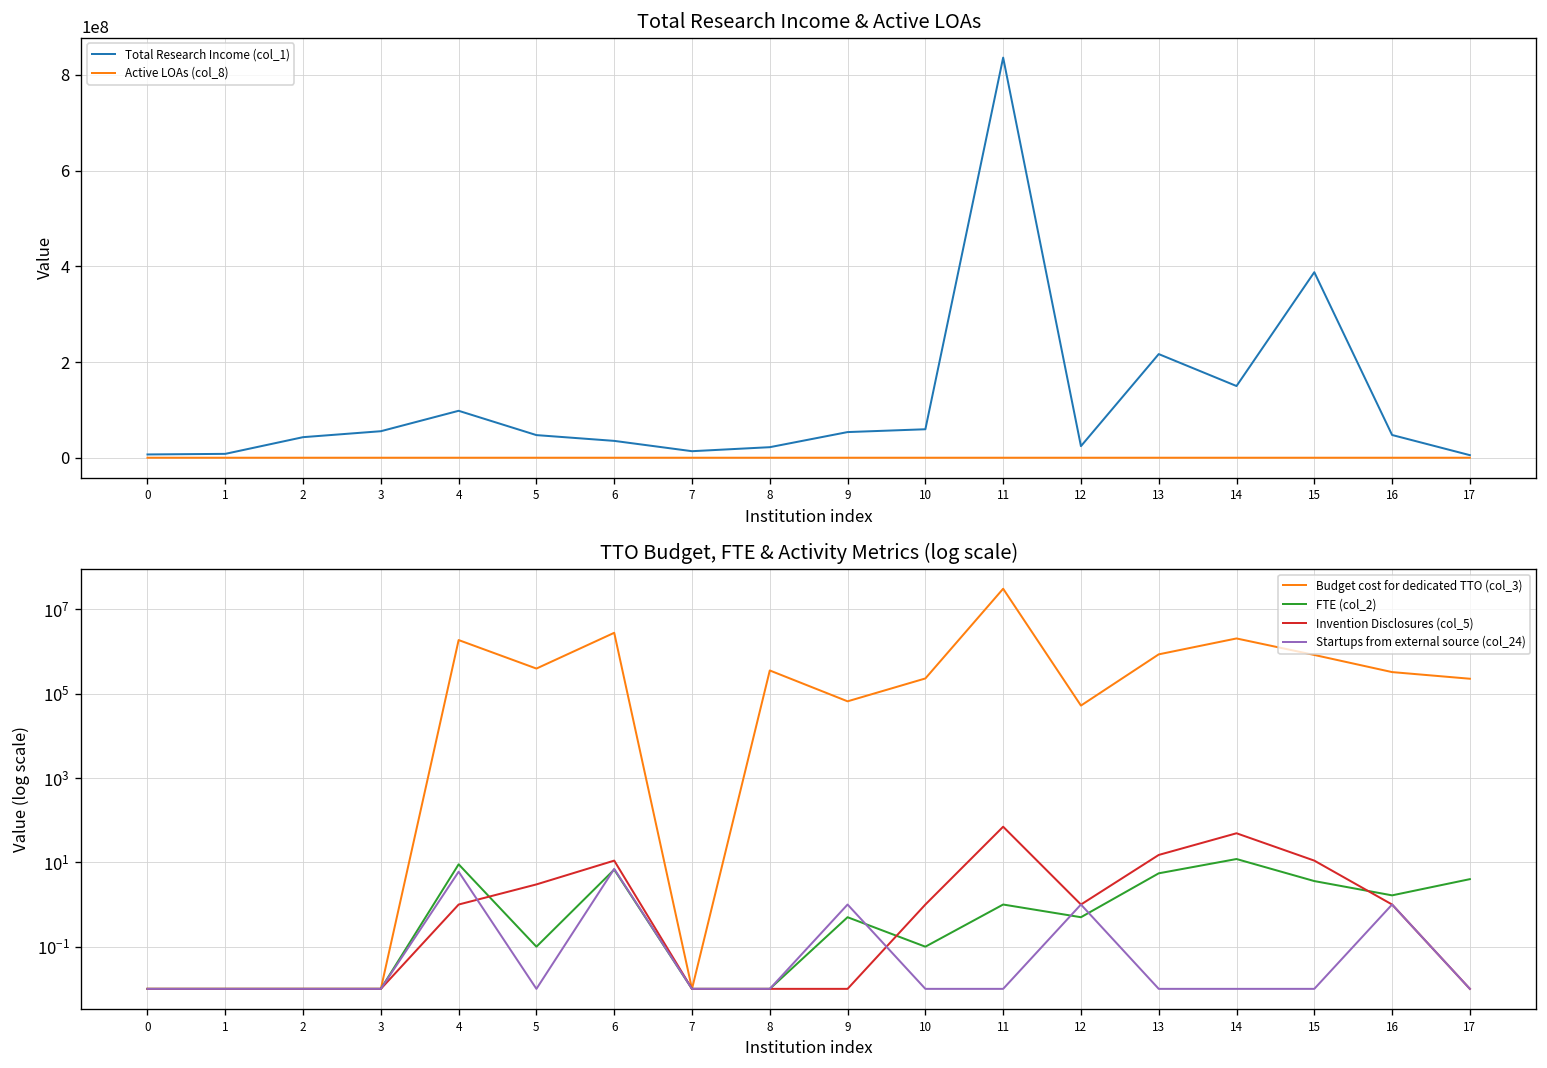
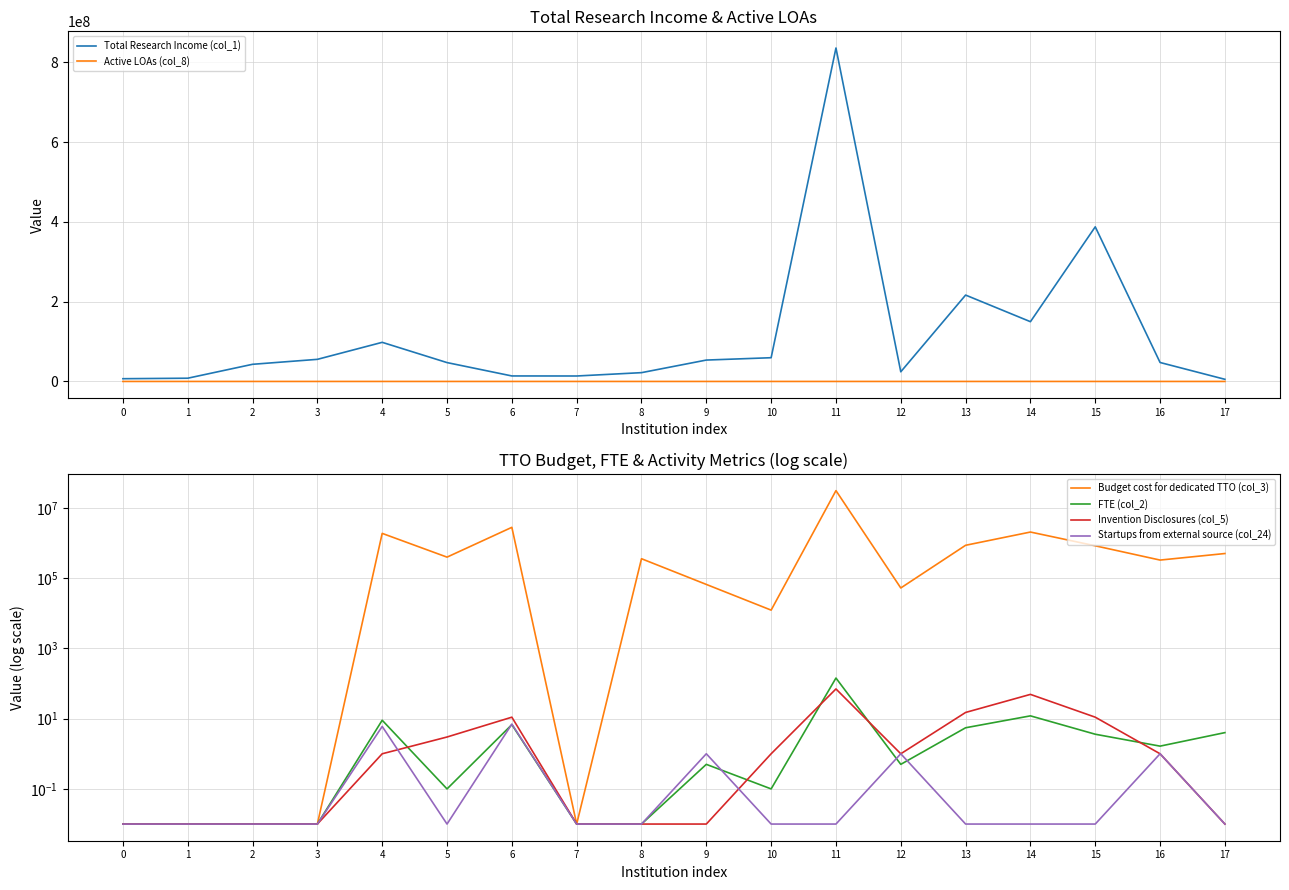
Total Research Income & Active LOAs, Total Research Income (col_1), 6: 40000000 -> 10000000
TTO Budget, FTE & Activity Metrics (log scale), Budget cost for dedicated TTO (col_3), 10: 200000 -> 12000
TTO Budget, FTE & Activity Metrics (log scale), FTE (col_2), 11: 1 -> 140
TTO Budget, FTE & Activity Metrics (log scale), Budget cost for dedicated TTO (col_3), 17: 200000 -> 500000
